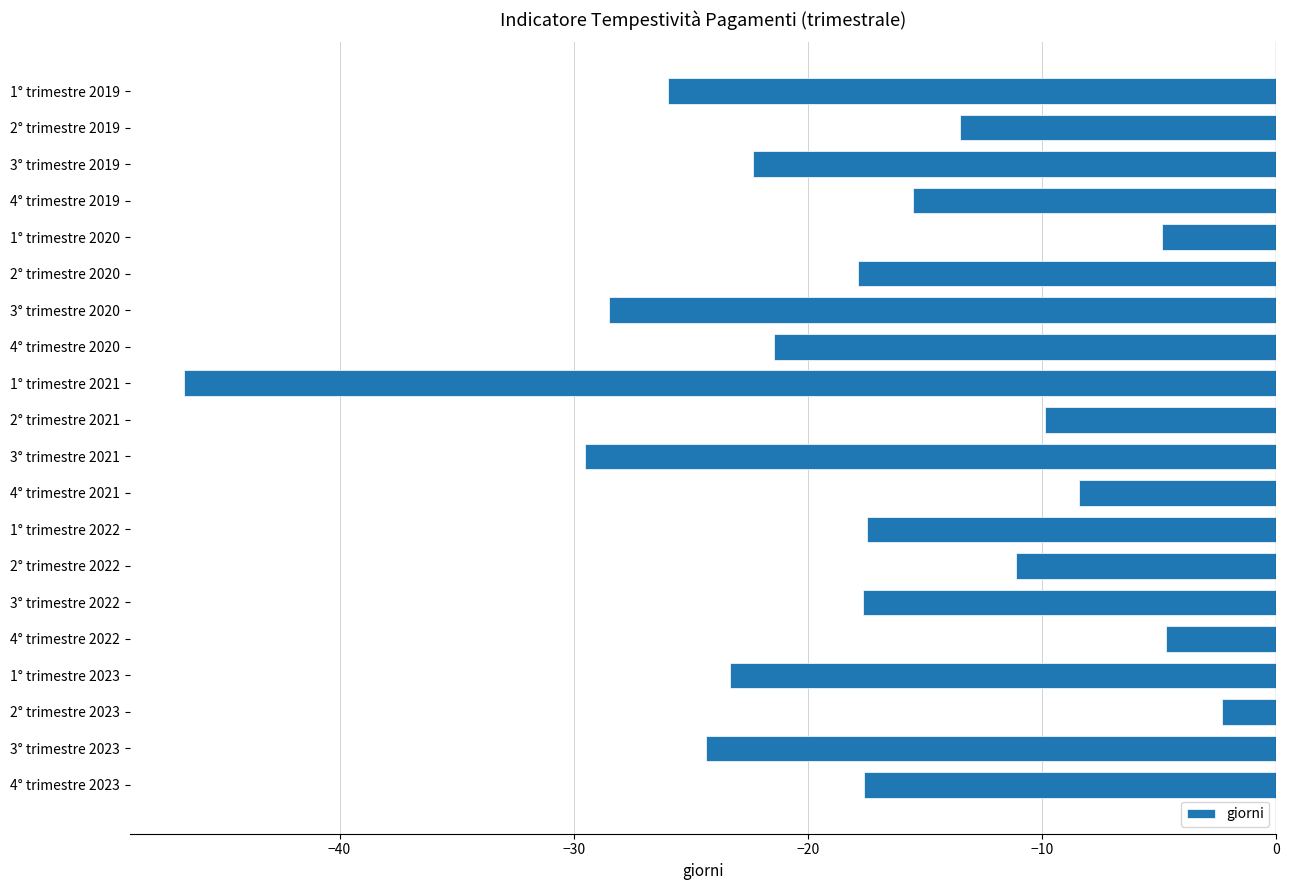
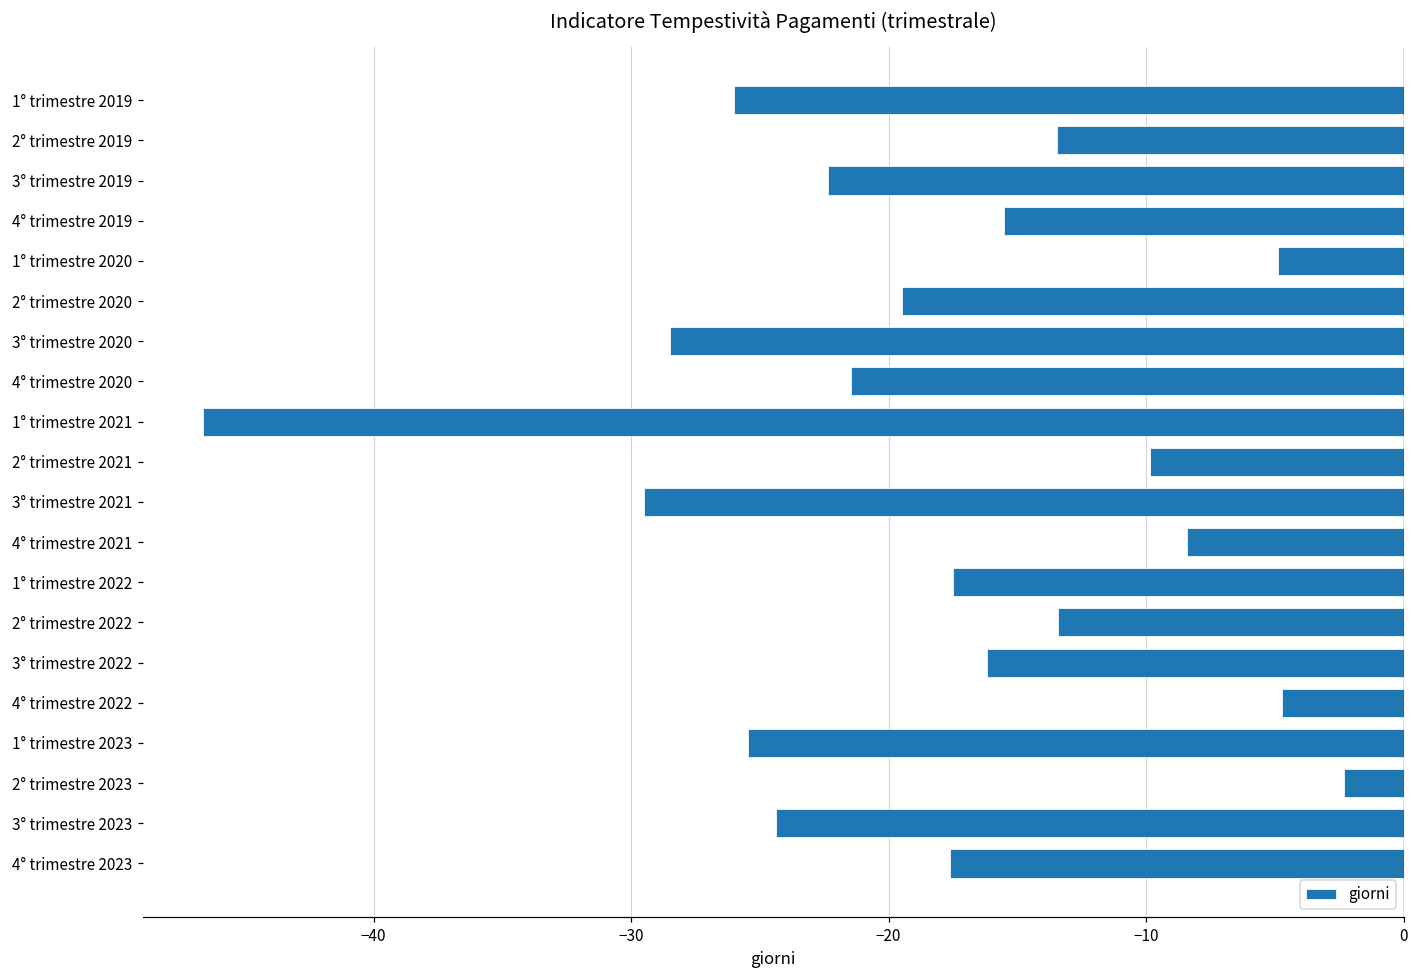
2° trimestre 2020: -17.9 -> -19.5
2° trimestre 2022: -11.1 -> -13.4
3° trimestre 2022: -17.6 -> -16.2
1° trimestre 2023: -23.3 -> -25.5
